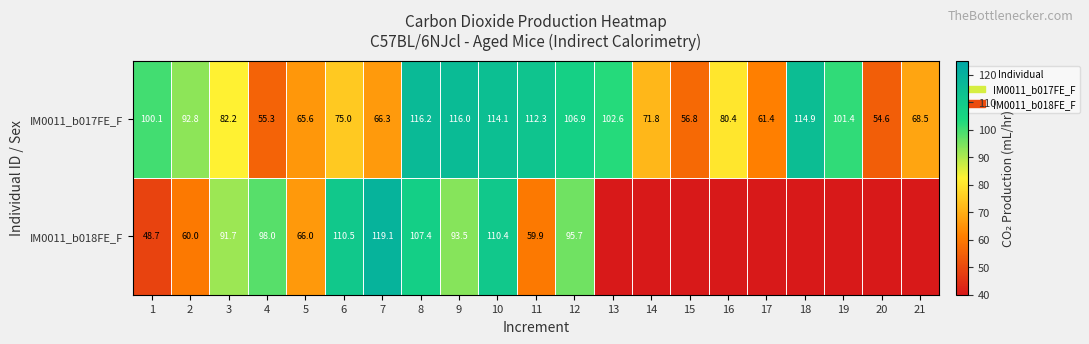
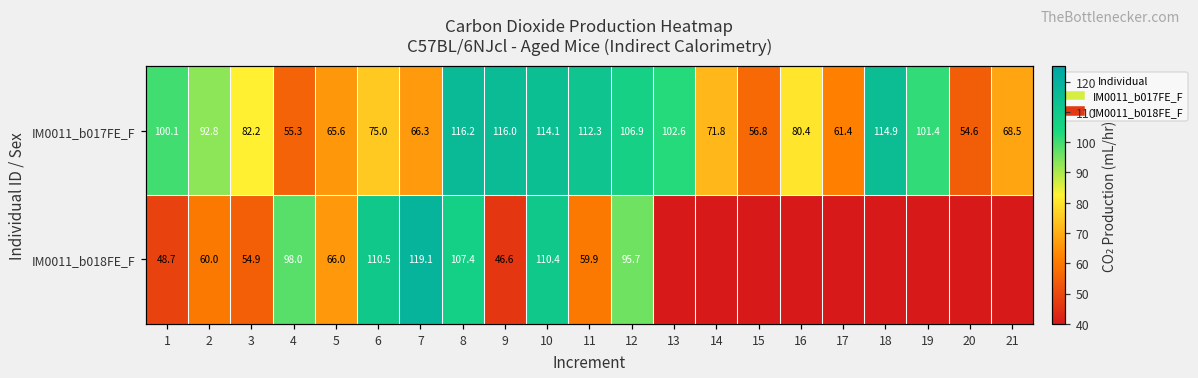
IM0011_b018FE_F, 3: 91.7 -> 54.9
IM0011_b018FE_F, 9: 93.5 -> 46.6
